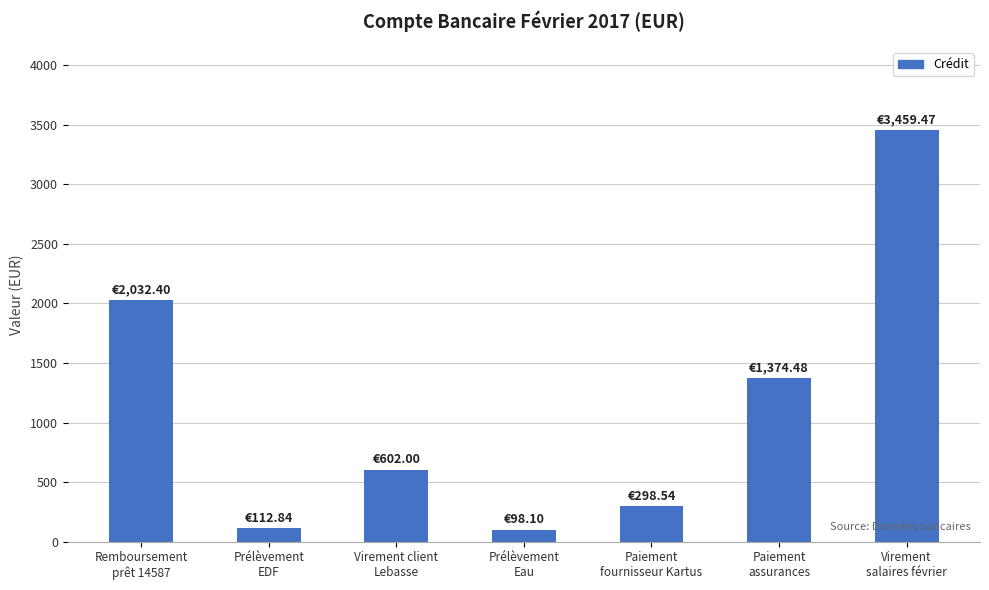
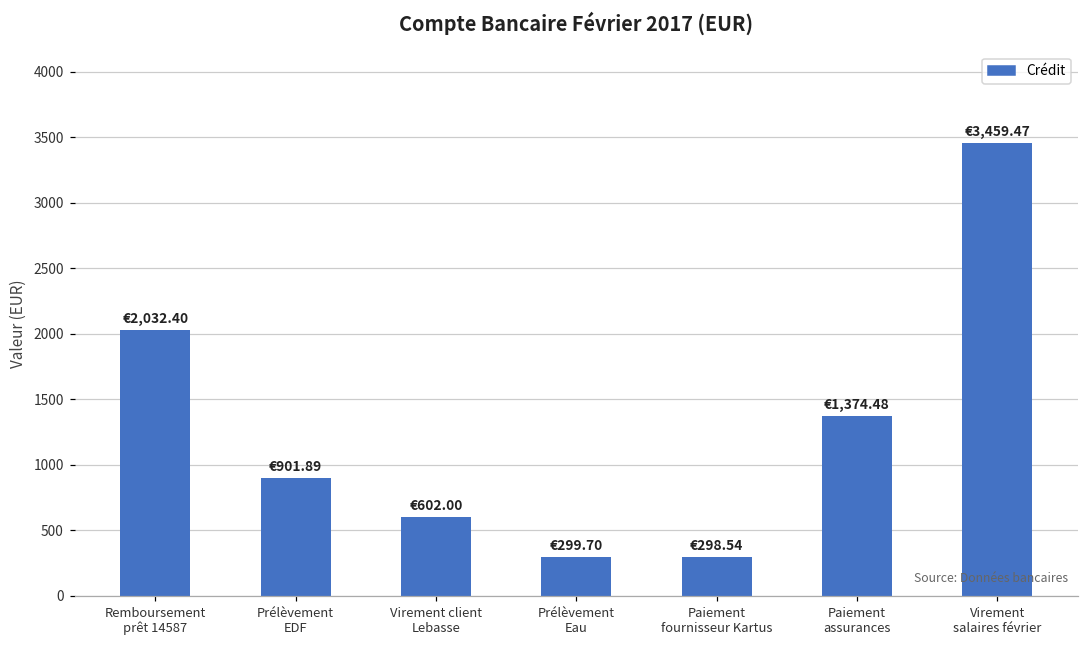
Prélèvement EDF: €112.84 -> €901.89
Prélèvement Eau: €98.10 -> €299.70
